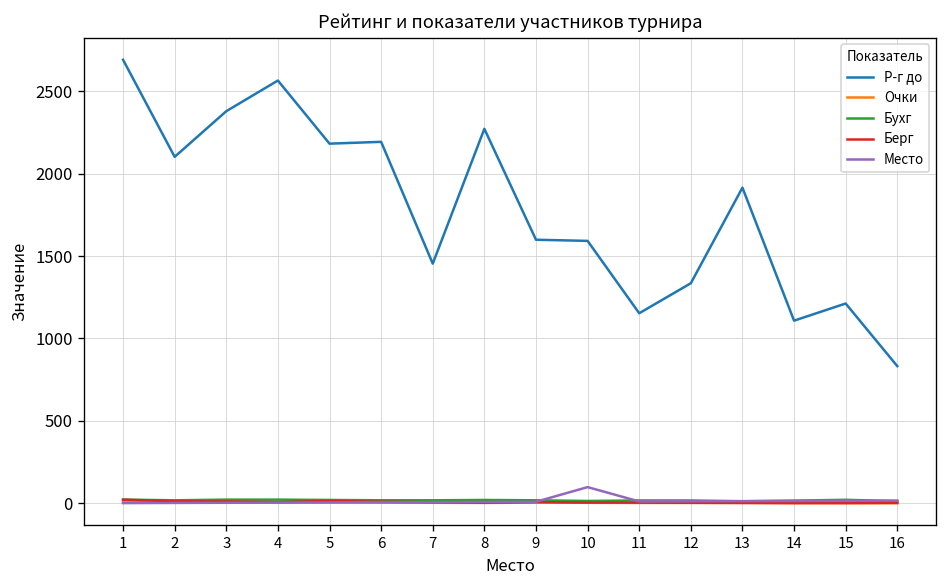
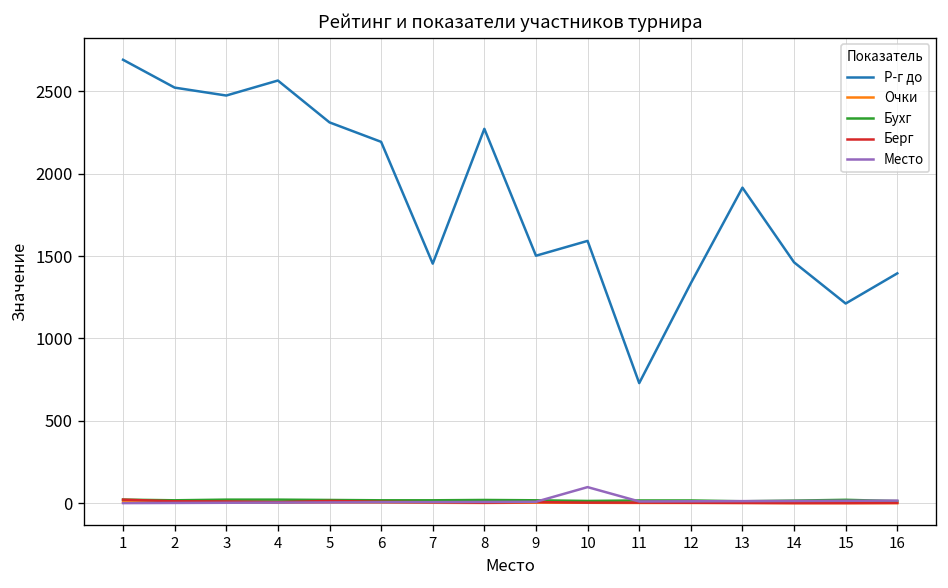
Р-г до, 2: 2100 -> 2520
Р-г до, 3: 2380 -> 2470
Р-г до, 5: 2180 -> 2310
Р-г до, 9: 1600 -> 1500
Р-г до, 11: 1150 -> 730
Р-г до, 14: 1110 -> 1460
Р-г до, 16: 830 -> 1400
